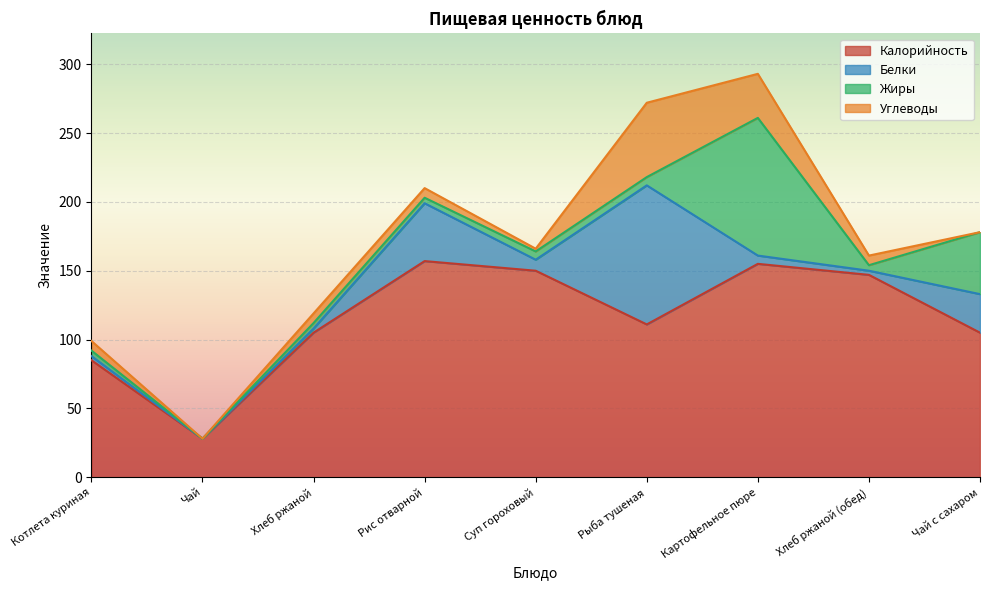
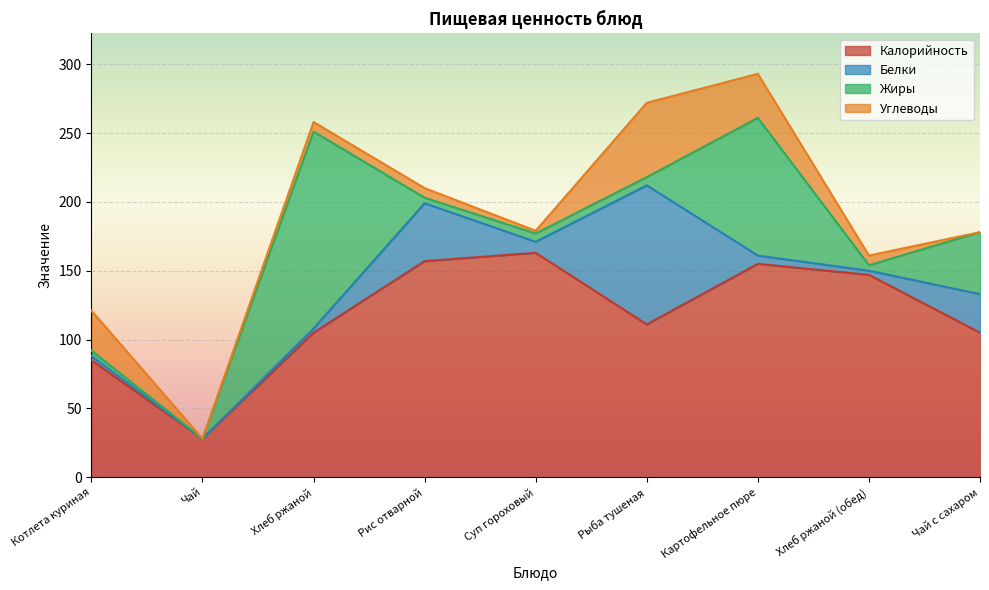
Углеводы, Котлета куриная: 7 -> 29
Жиры, Хлеб ржаной: 4 -> 143
Калорийность, Суп гороховый: 150 -> 163
